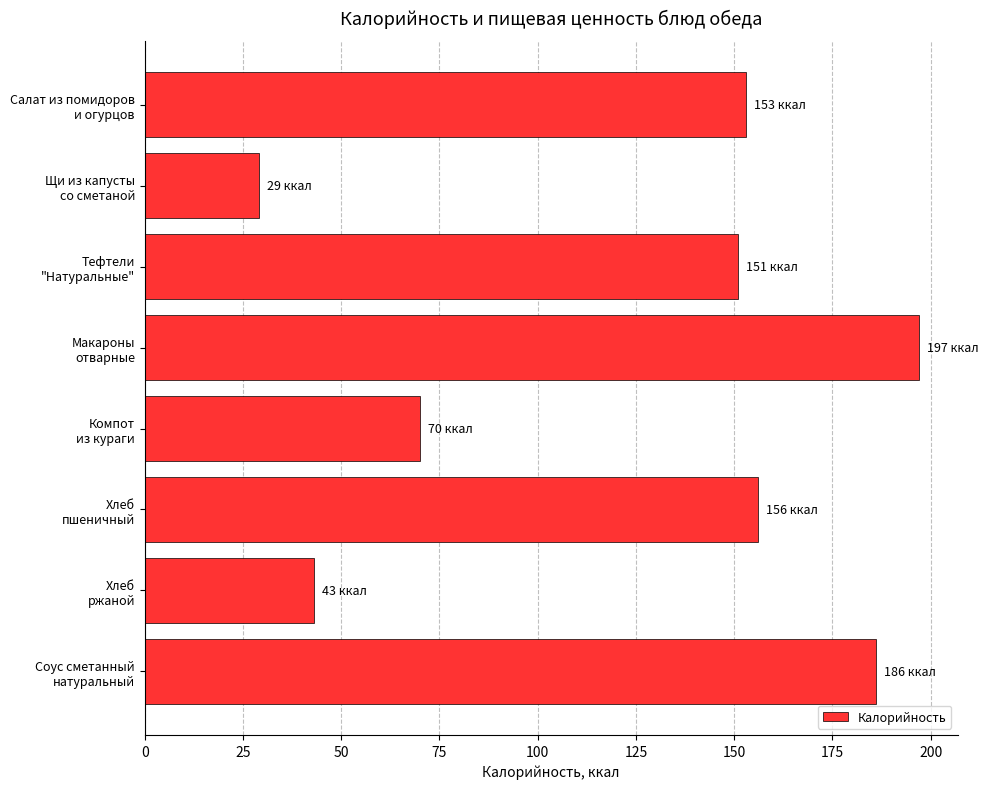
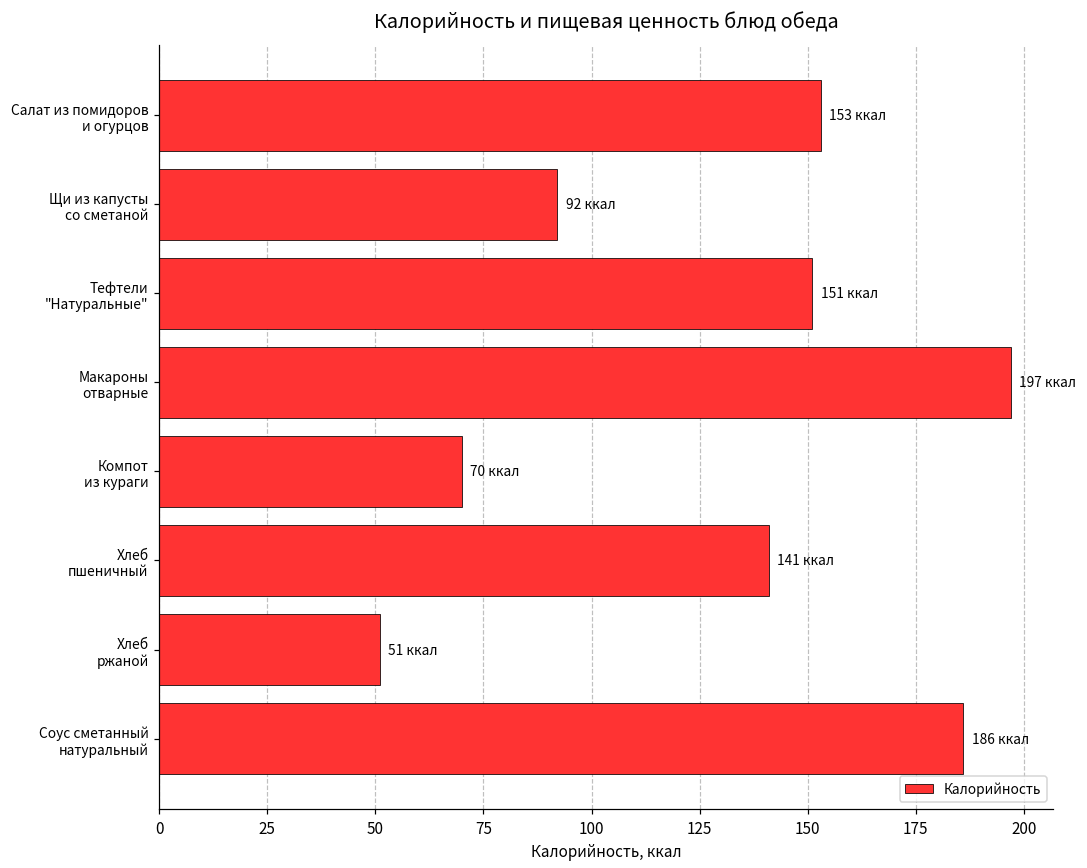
Щи из капусты со сметаной: 29 -> 92
Хлеб пшеничный: 156 -> 141
Хлеб ржаной: 43 -> 51
